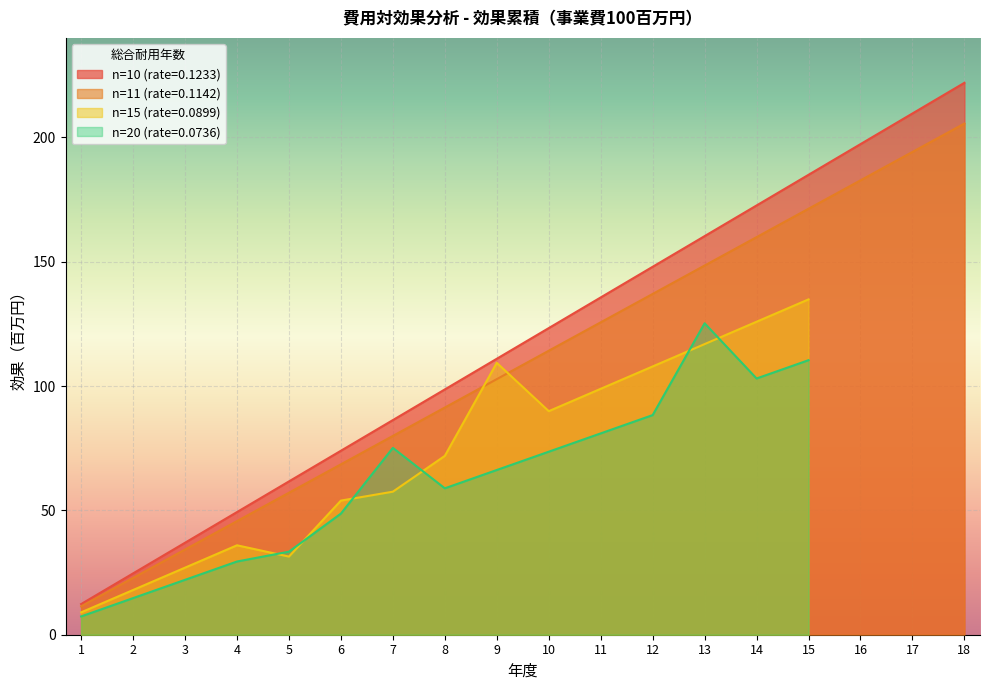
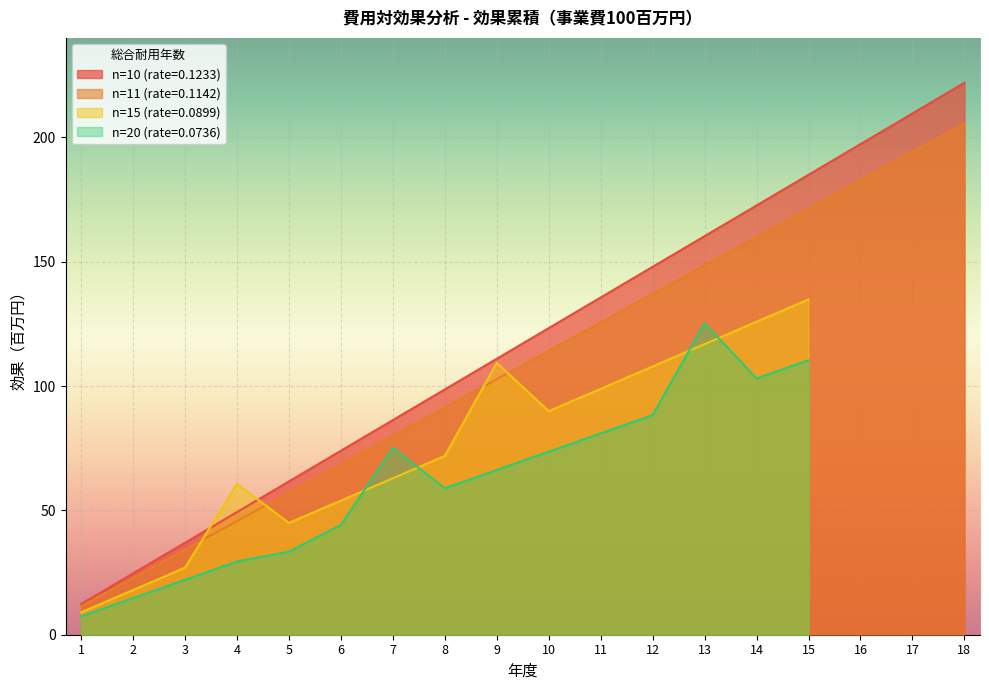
n=15 (rate=0.0899), 4: 36 -> 61
n=15 (rate=0.0899), 5: 31 -> 45
n=20 (rate=0.0736), 6: 49 -> 44
n=15 (rate=0.0899), 7: 58 -> 63
